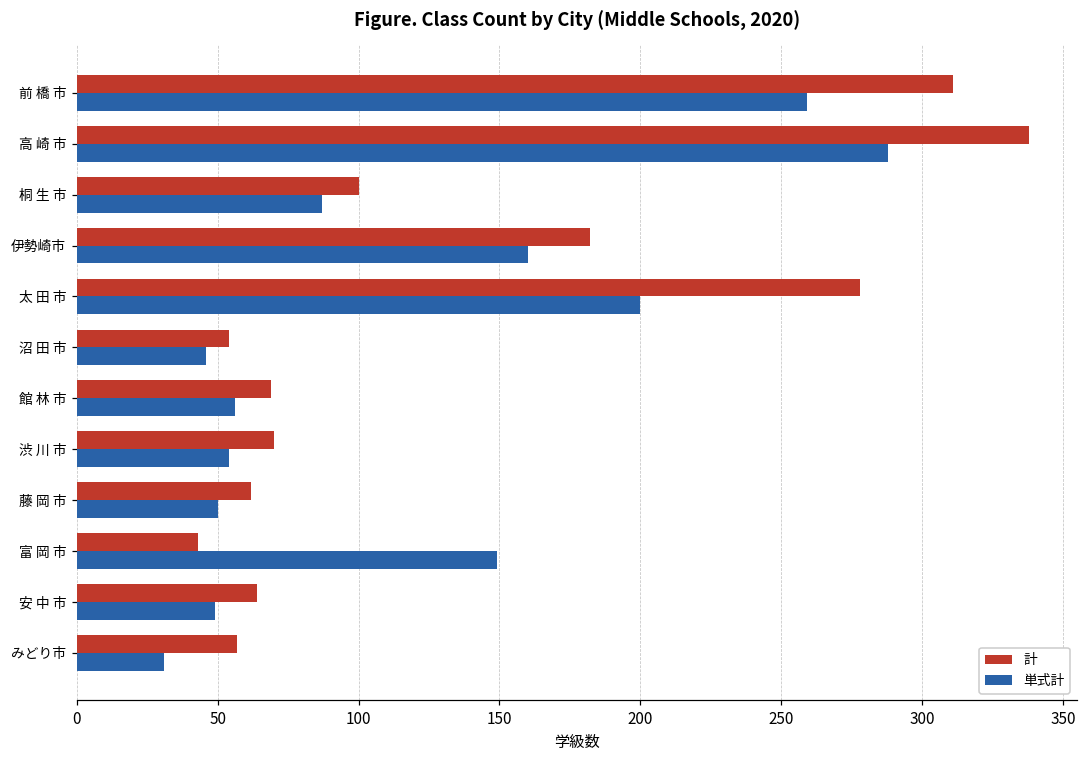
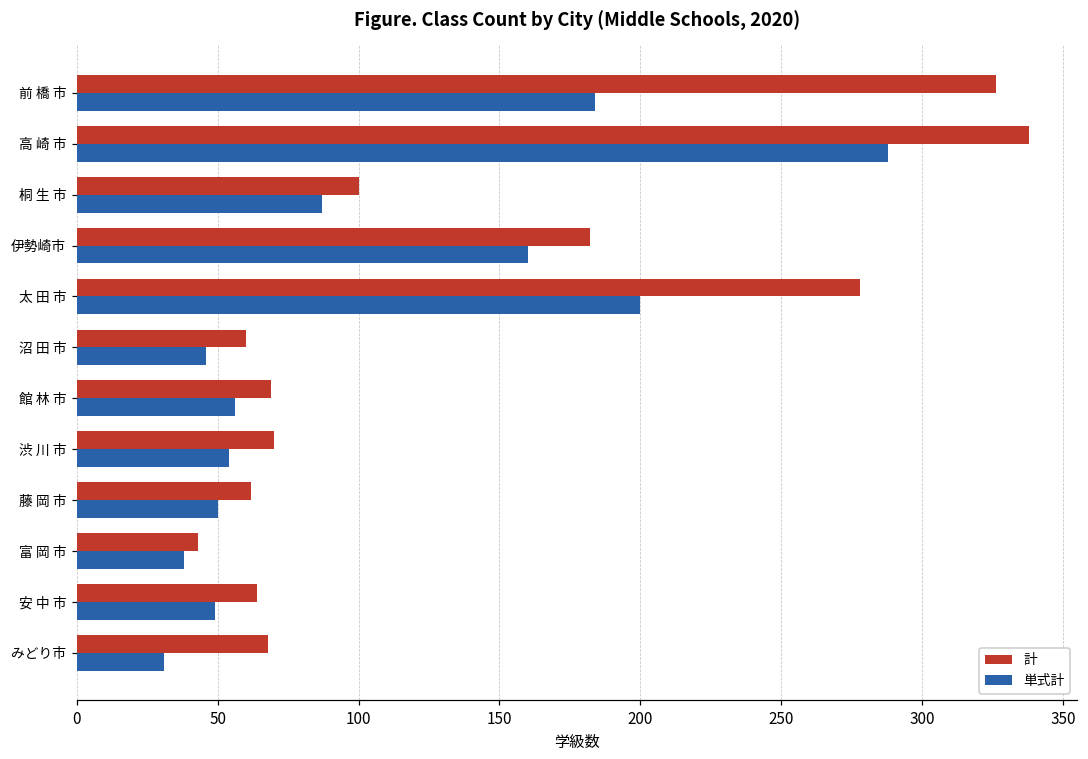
計, 前 橋 市: 311 -> 326
単式計, 前 橋 市: 259 -> 184
計, 沼 田 市: 54 -> 60
単式計, 富 岡 市: 149 -> 38
計, みどり市: 57 -> 68
